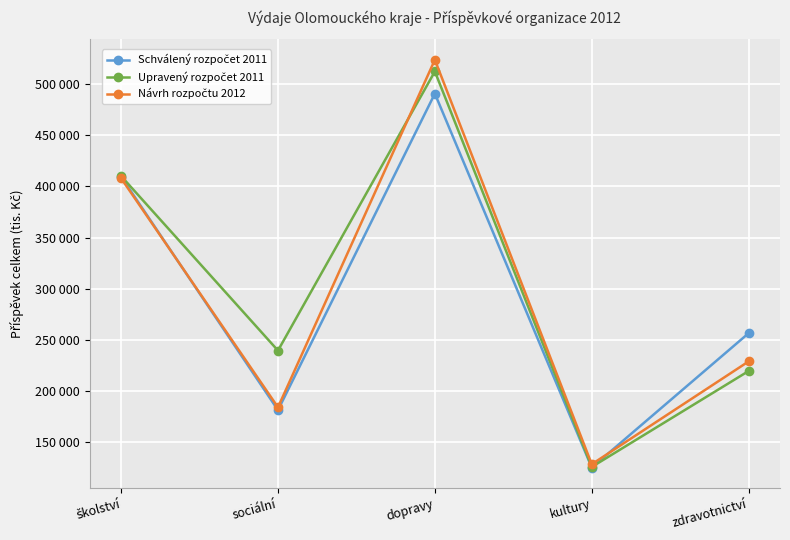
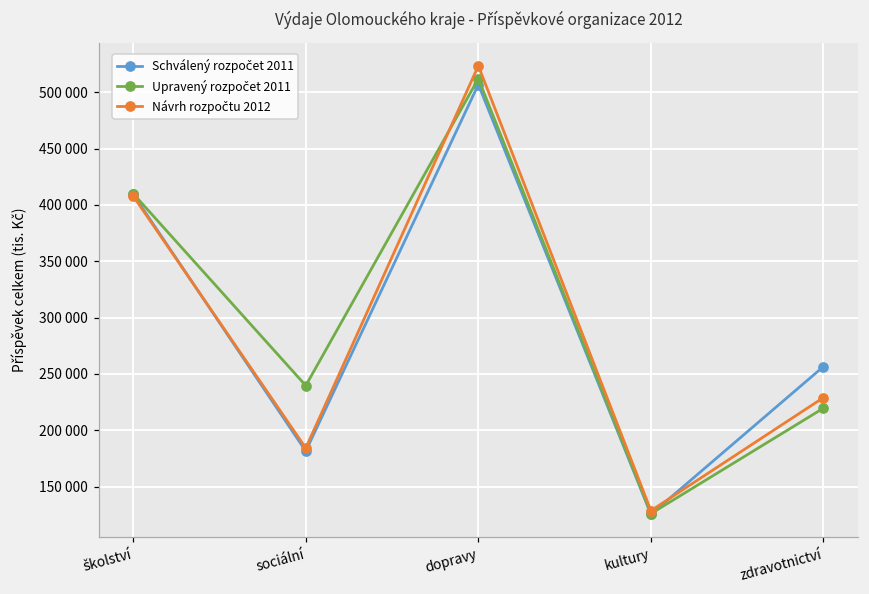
Schválený rozpočet 2011, dopravy: 491000 -> 507000
